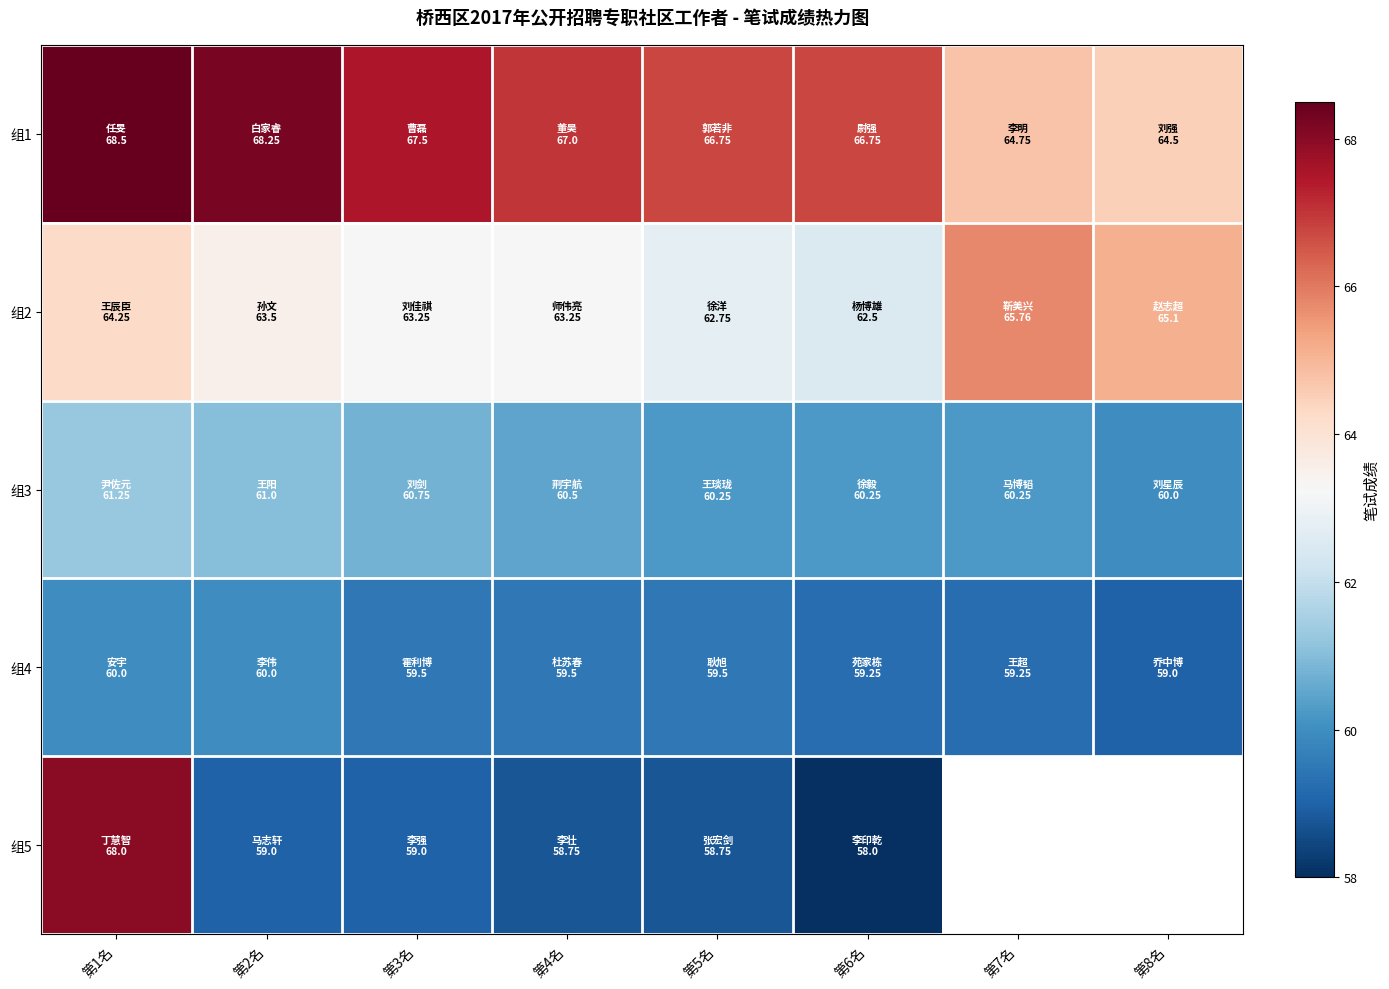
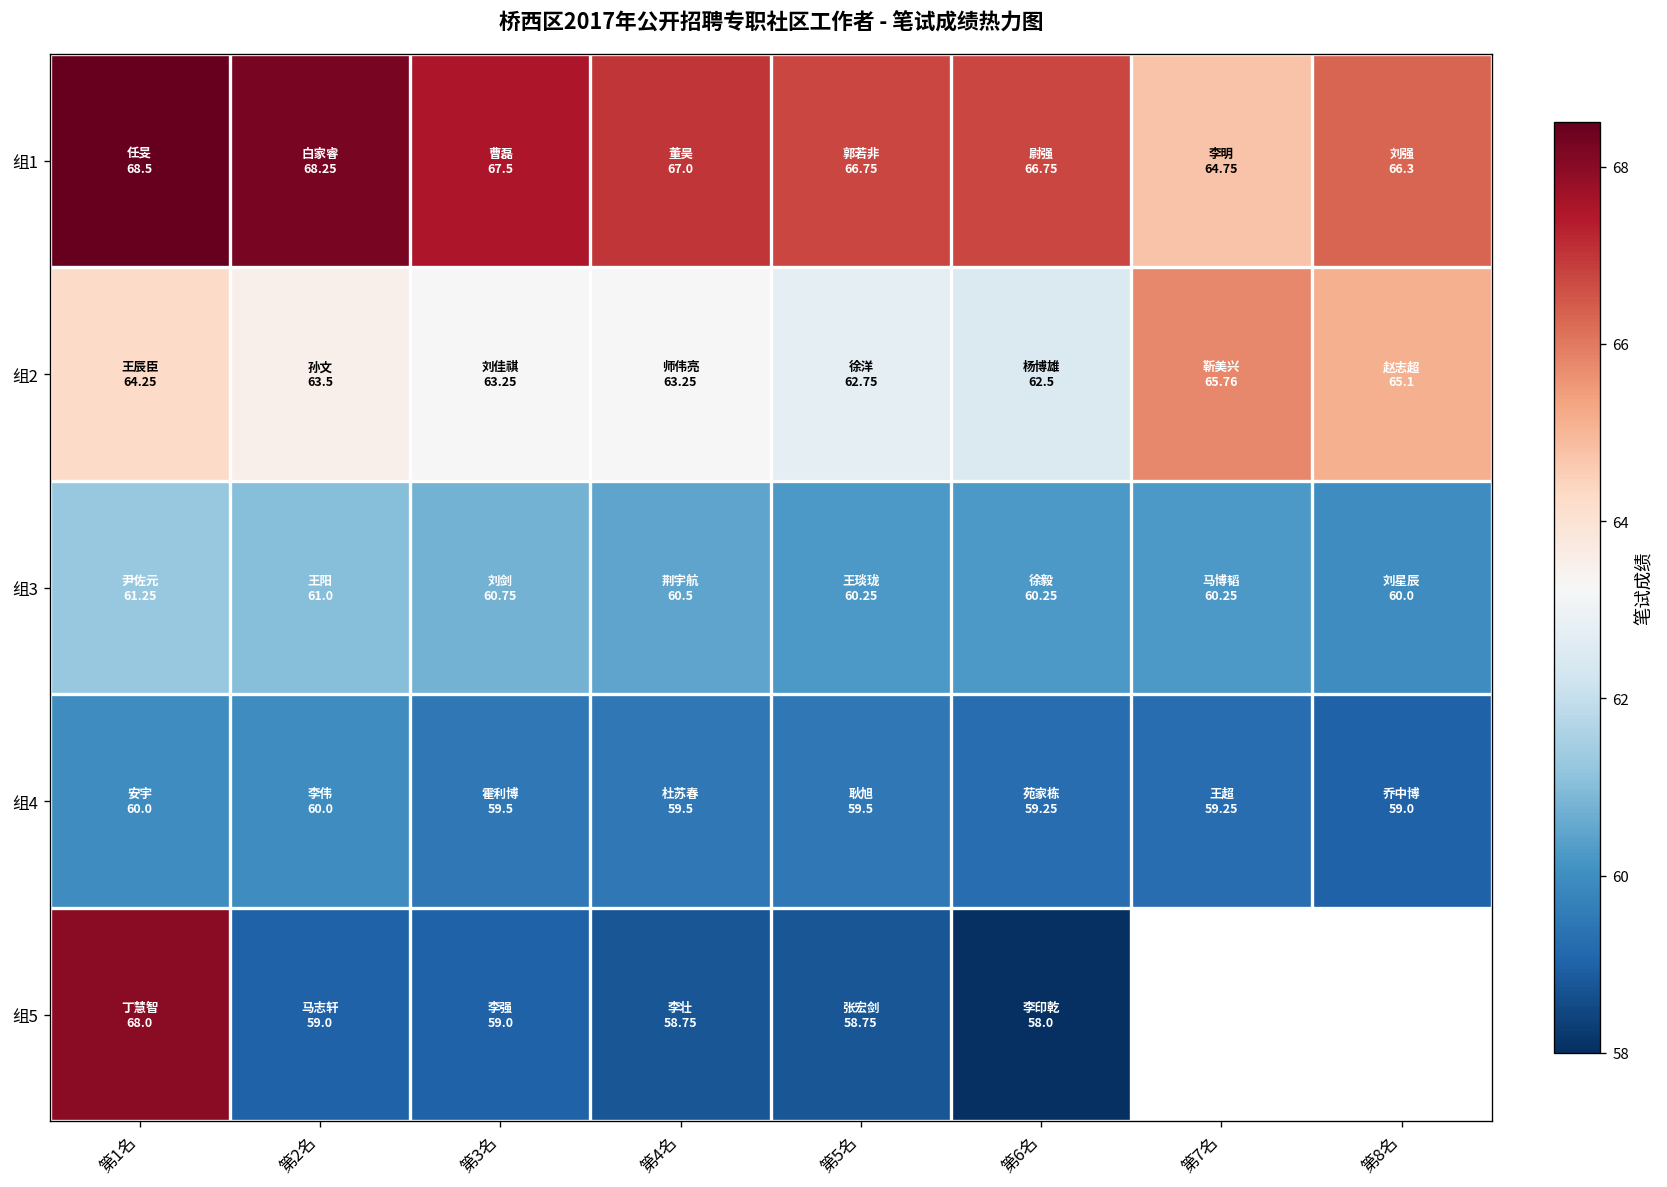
组1, 第8名: 64.5 -> 66.3
